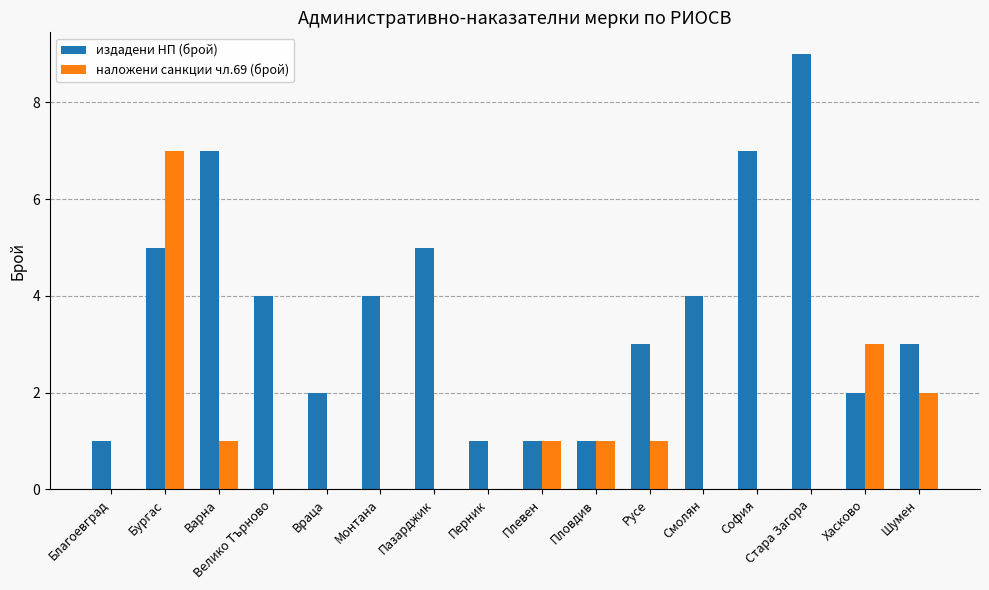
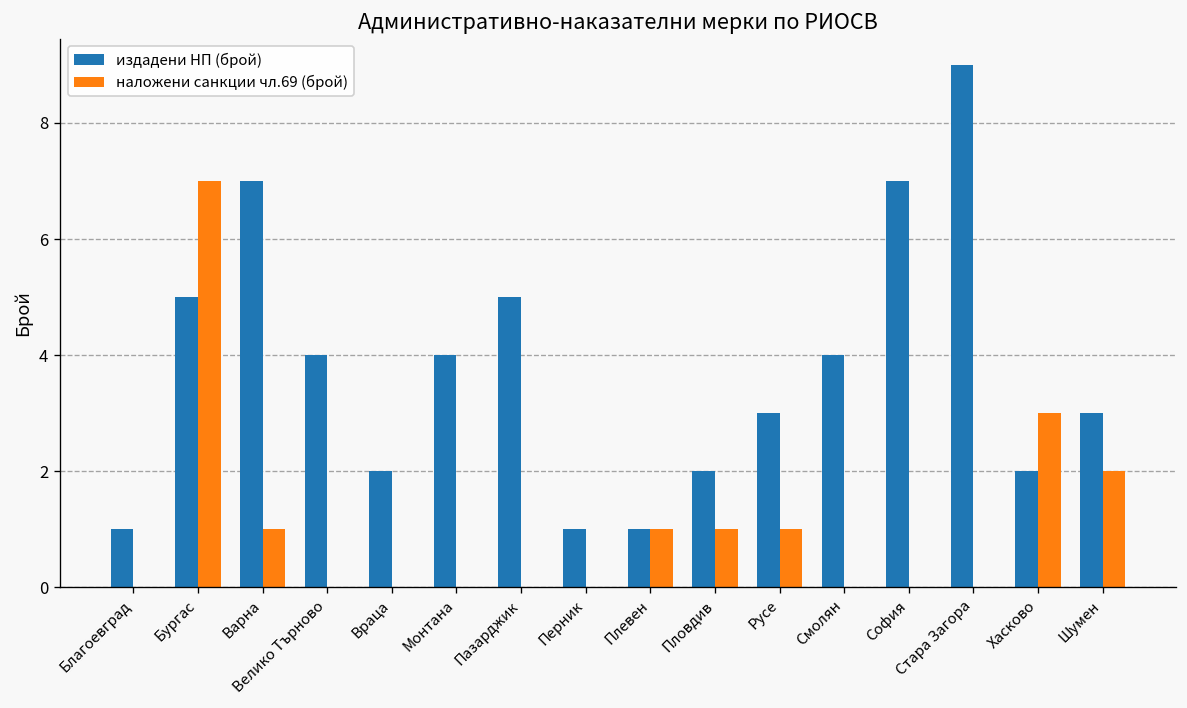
издадени НП (брой), Пловдив: 1 -> 2
